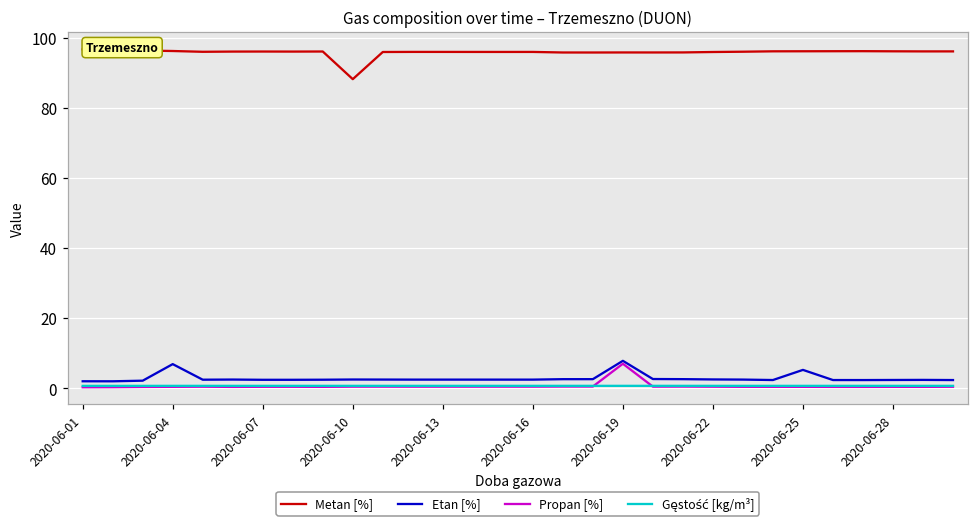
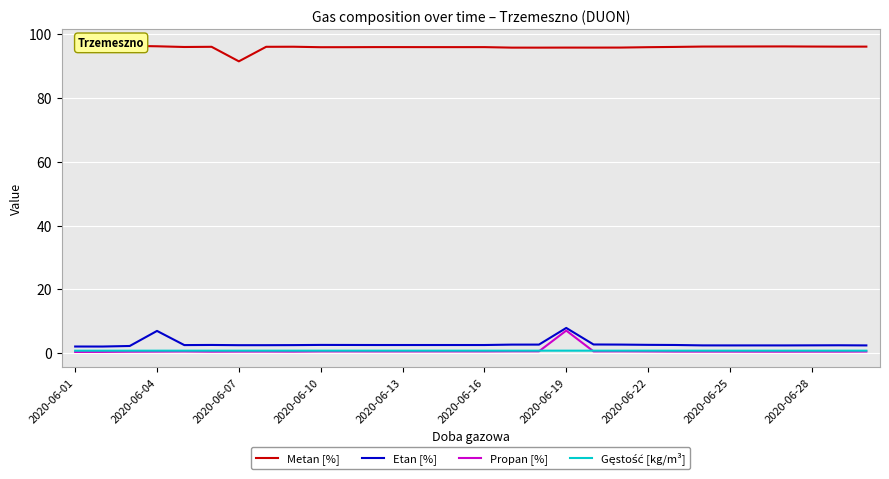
Metan [%], 2020-06-07: 96 -> 91
Metan [%], 2020-06-10: 88 -> 96
Etan [%], 2020-06-25: 5 -> 2
